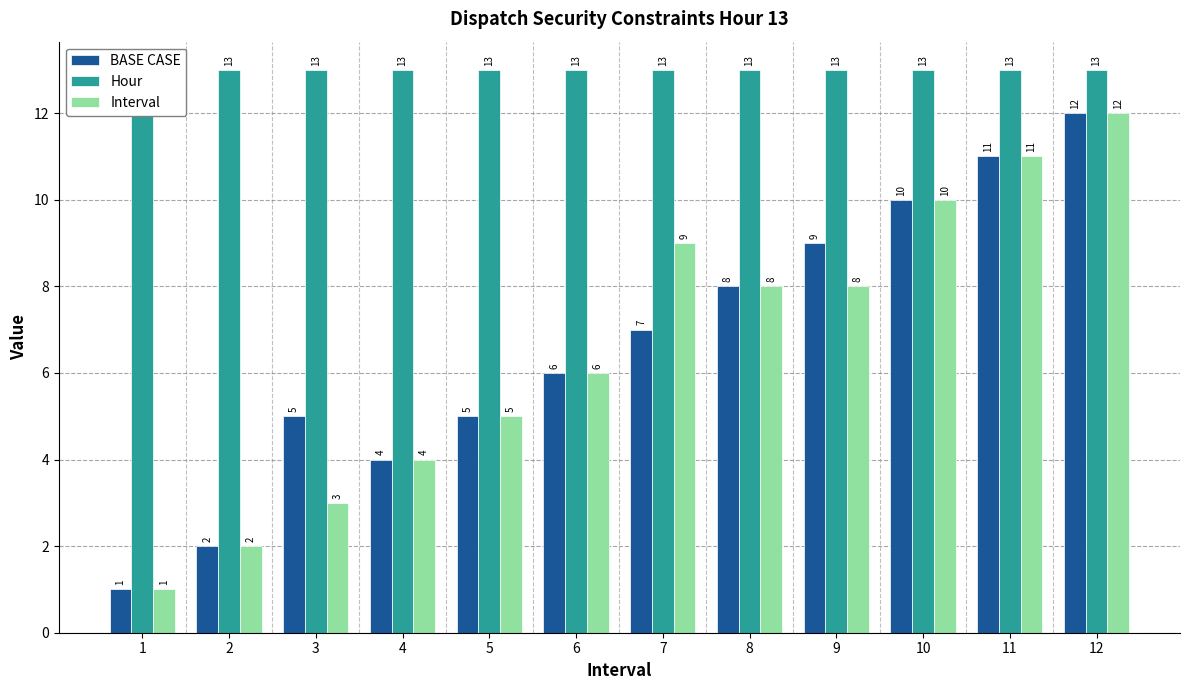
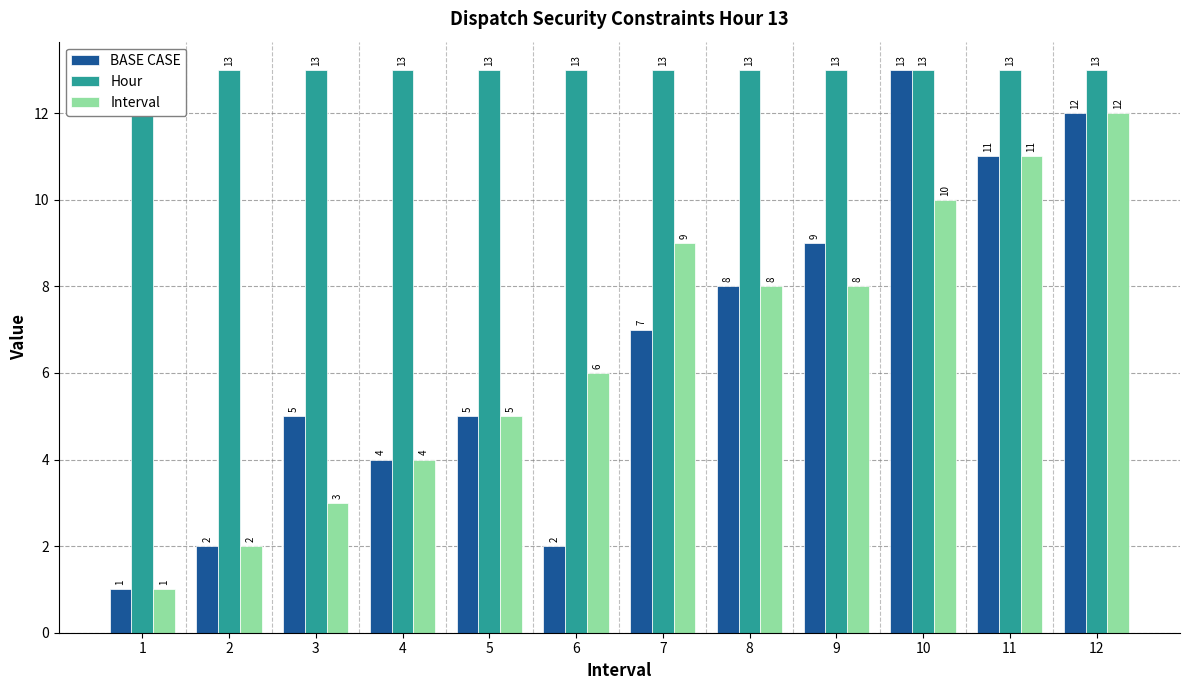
BASE CASE, 6: 6 -> 2
BASE CASE, 10: 10 -> 13
